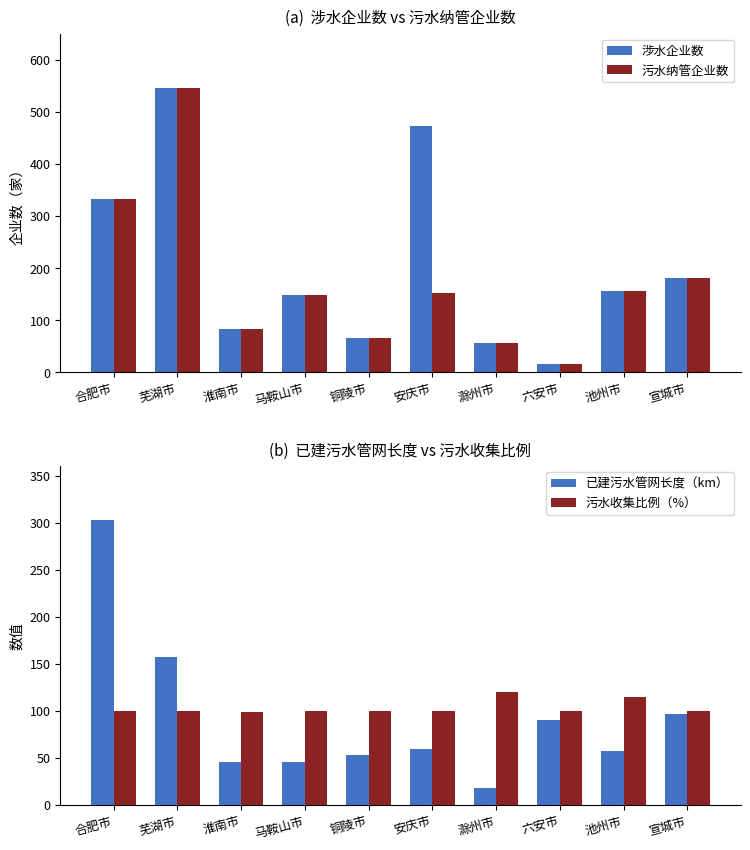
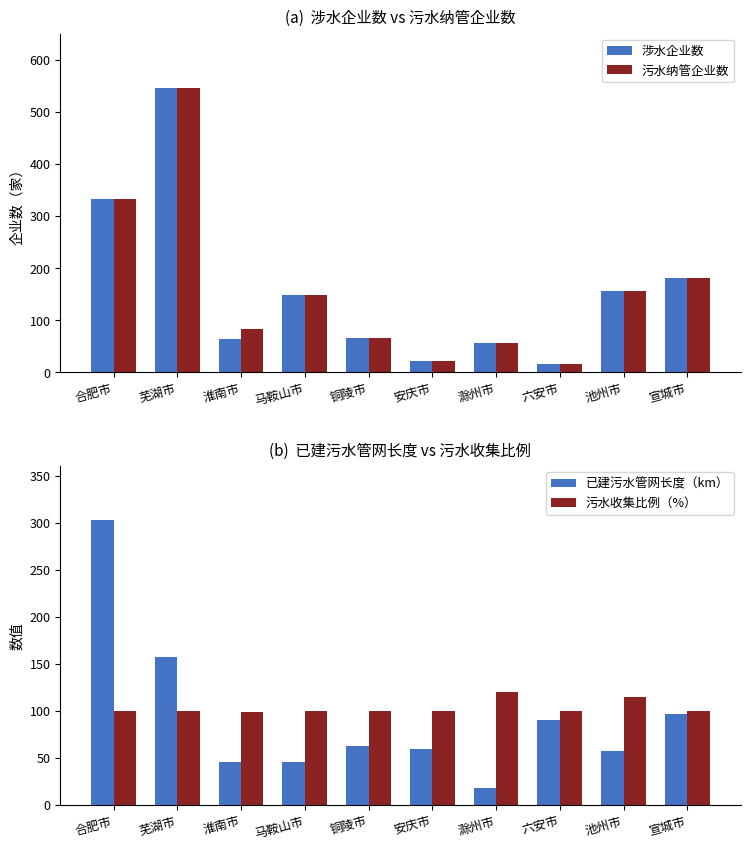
(a) 涉水企业数 vs 污水纳管企业数, 涉水企业数, 淮南市: 80 -> 60
(a) 涉水企业数 vs 污水纳管企业数, 涉水企业数, 安庆市: 470 -> 20
(a) 涉水企业数 vs 污水纳管企业数, 污水纳管企业数, 安庆市: 150 -> 20
(b) 已建污水管网长度 vs 污水收集比例, 已建污水管网长度（km）, 铜陵市: 50 -> 60
